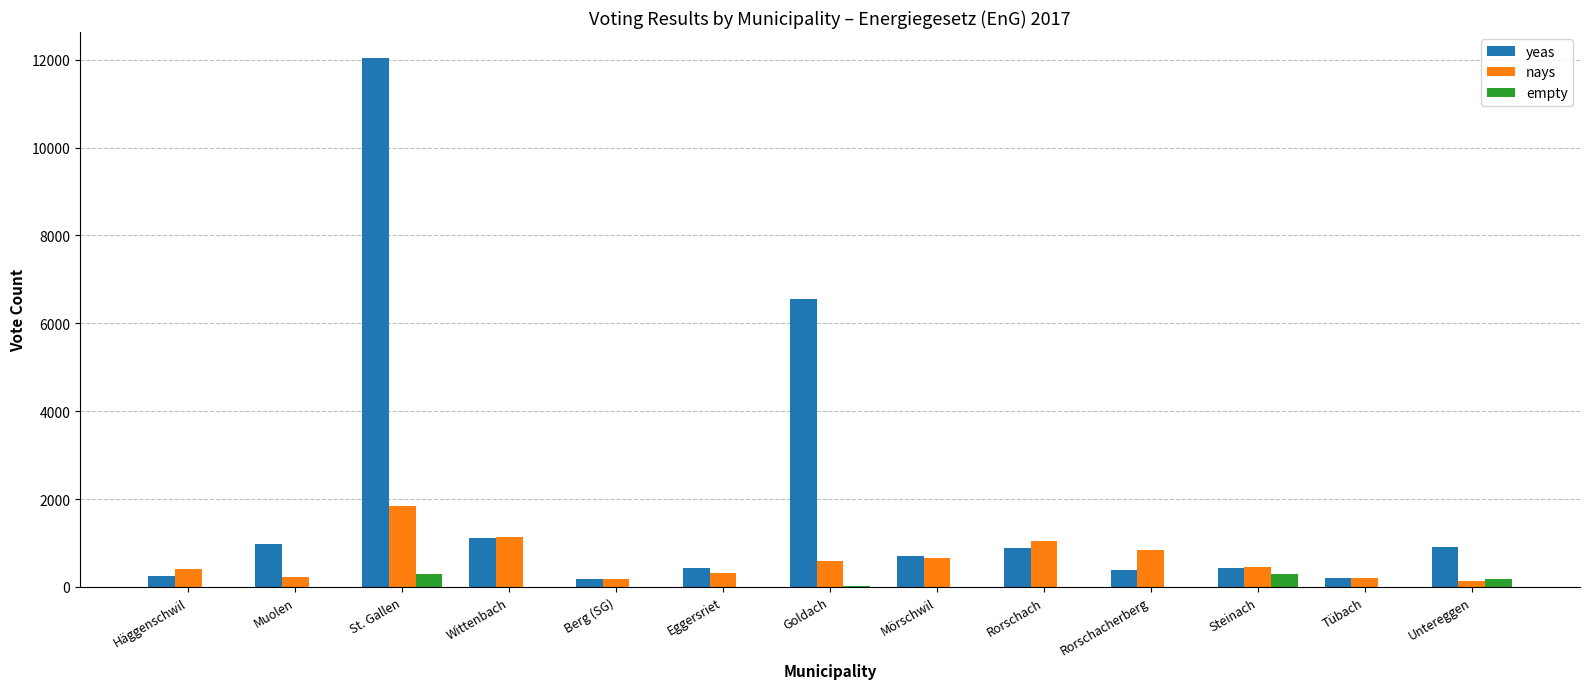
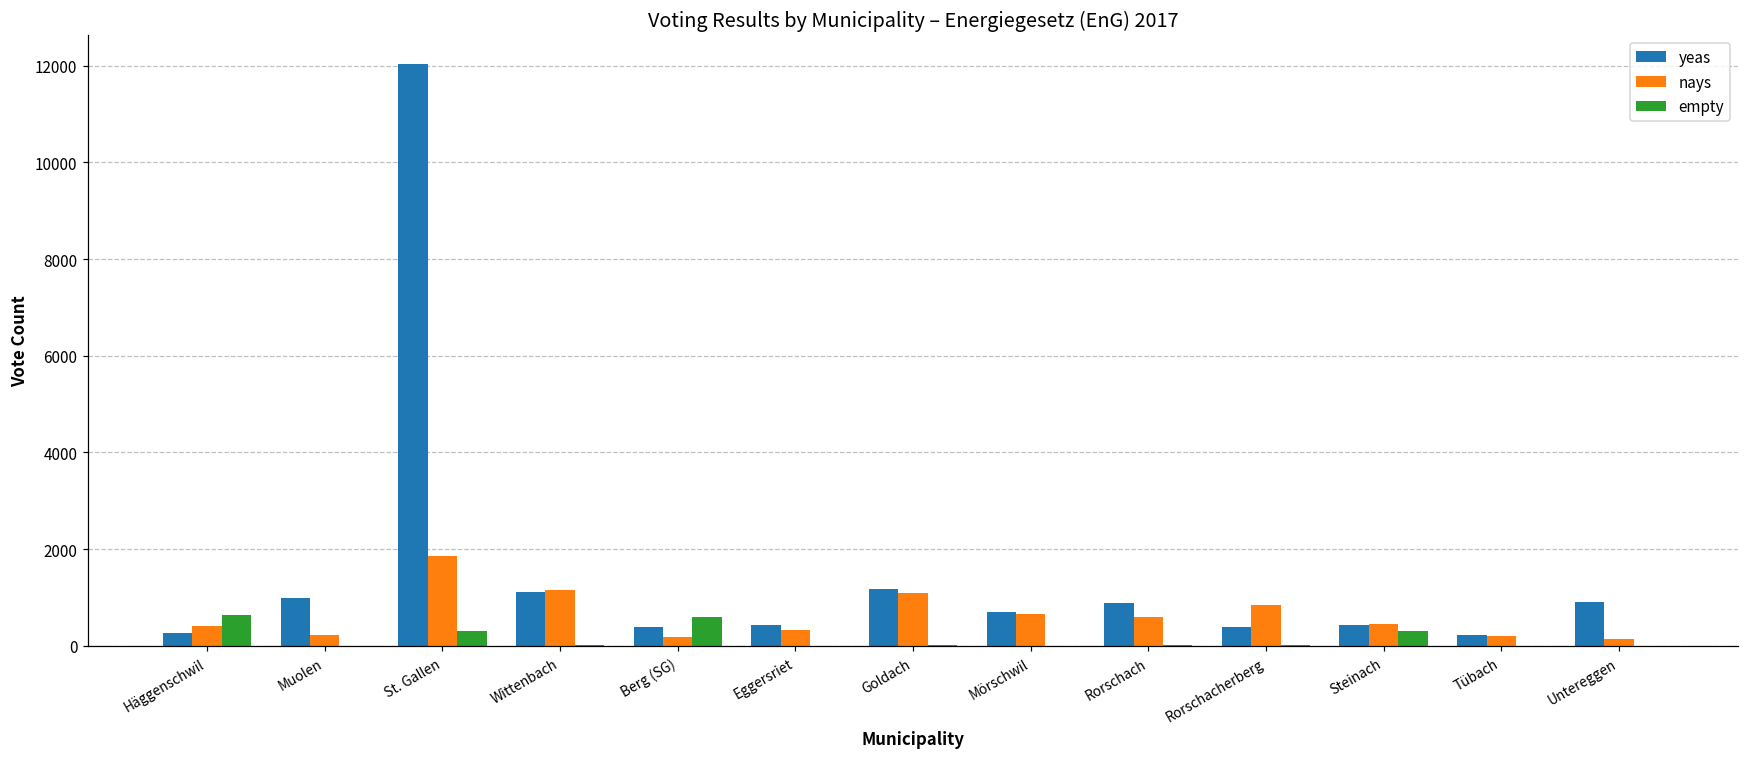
empty, Häggenschwil: 0 -> 600
yeas, Berg (SG): 200 -> 400
empty, Berg (SG): 0 -> 600
yeas, Goldach: 6600 -> 1200
nays, Goldach: 600 -> 1100
nays, Rorschach: 1000 -> 600
empty, Untereggen: 200 -> 0
